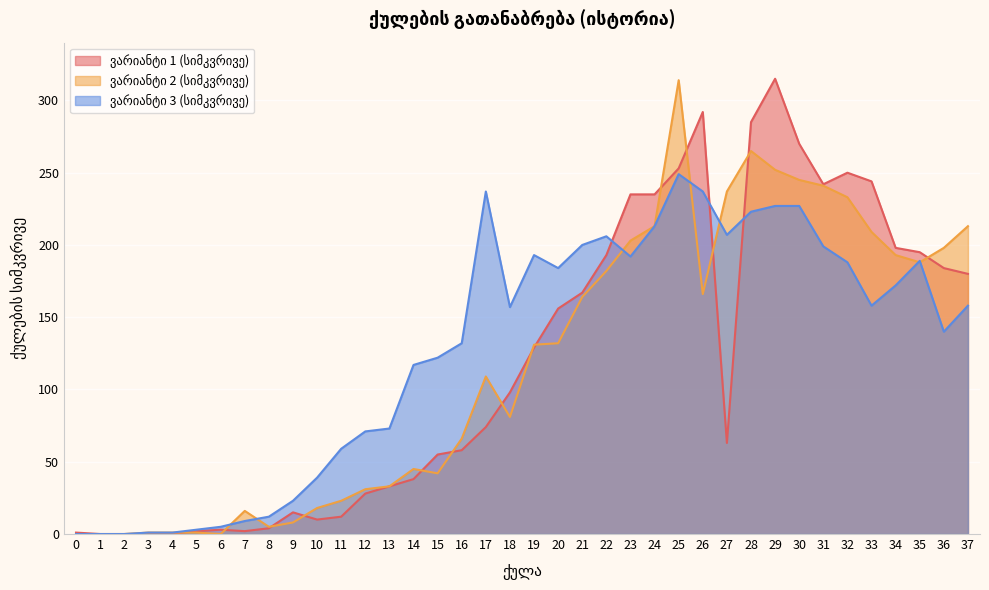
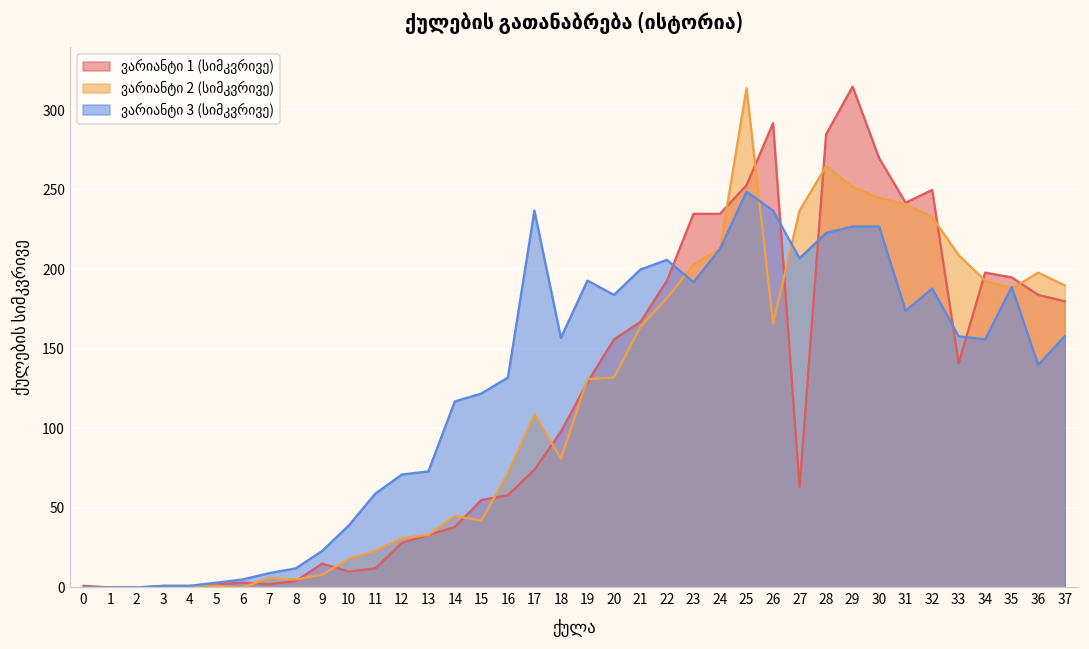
ვარიანტი 2 (სიმკვრივე), 7: 16 -> 6
ვარიანტი 2 (სიმკვრივე), 16: 66 -> 72
ვარიანტი 3 (სიმკვრივე), 31: 199 -> 174
ვარიანტი 1 (სიმკვრივე), 33: 244 -> 141
ვარიანტი 3 (სიმკვრივე), 34: 172 -> 156
ვარიანტი 2 (სიმკვრივე), 37: 213 -> 190
